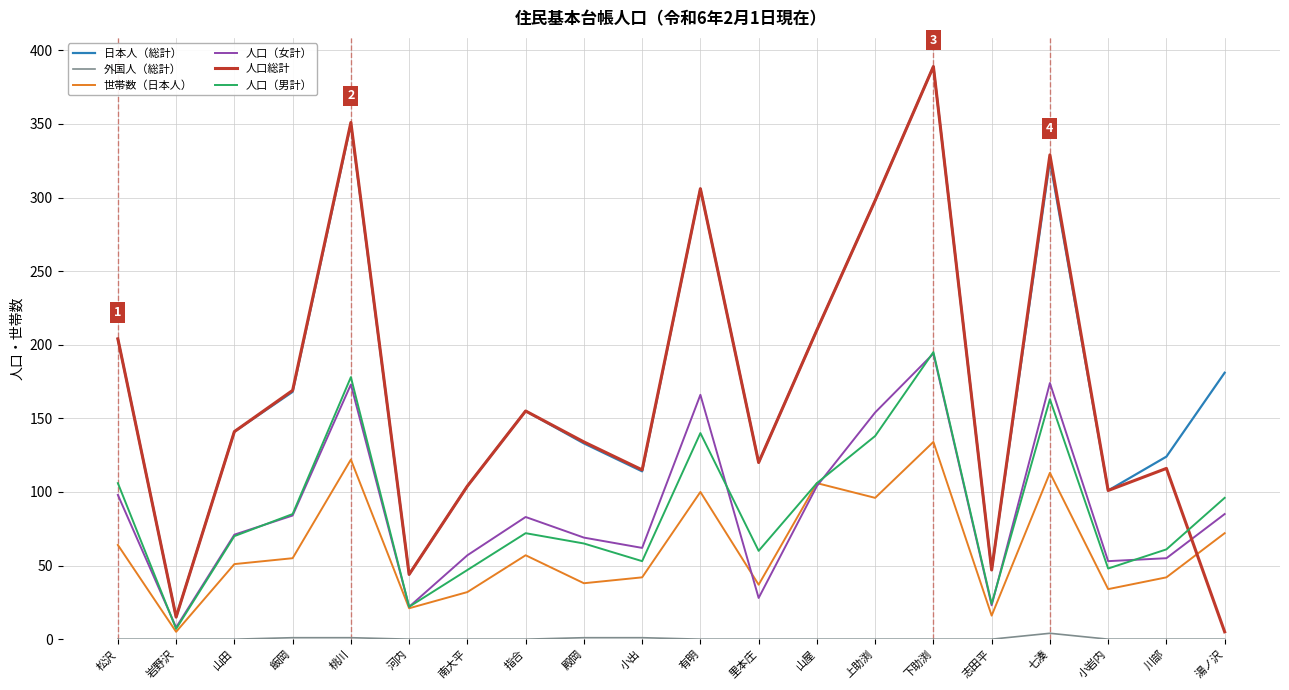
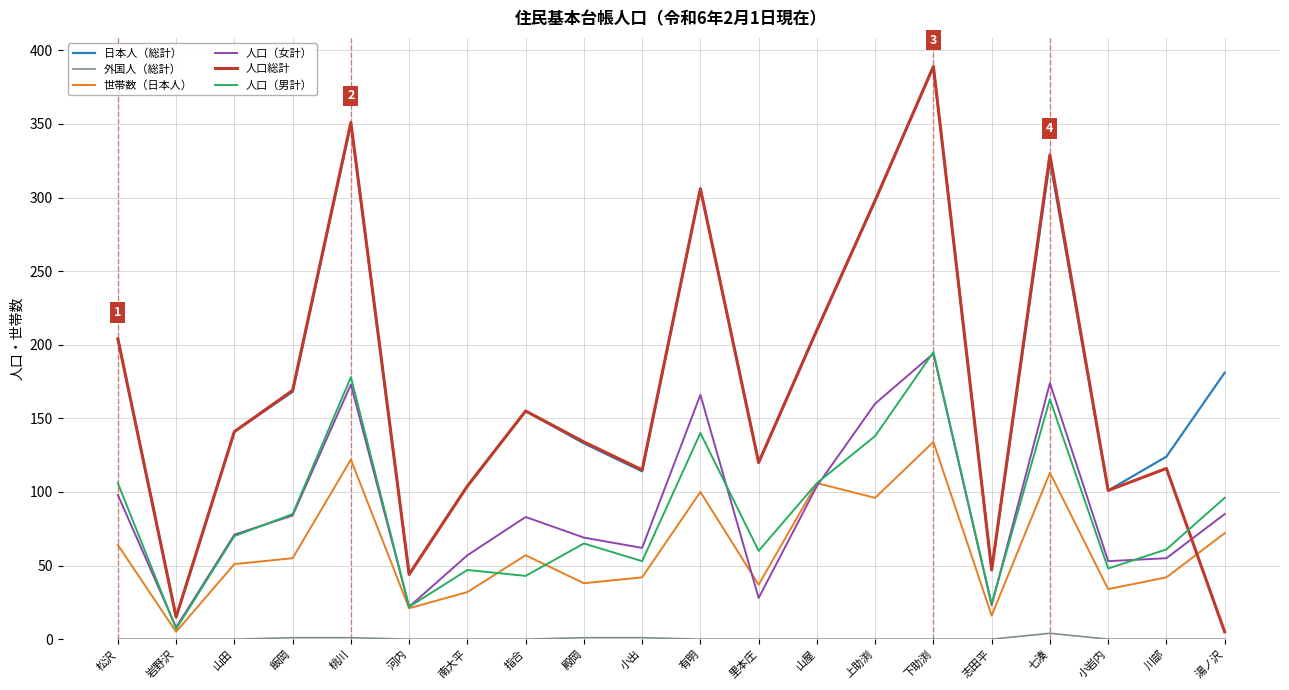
人口（男計）, 指合: 72 -> 43
人口（女計）, 上助渕: 154 -> 160
